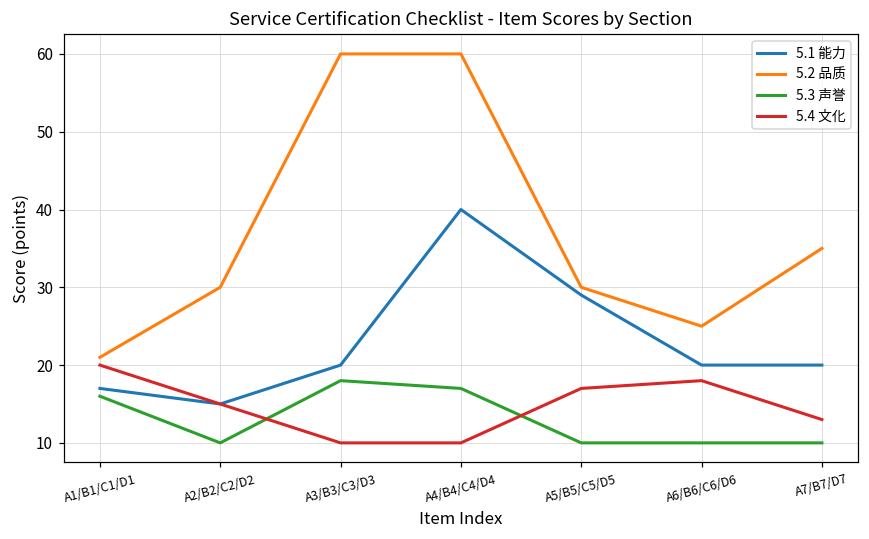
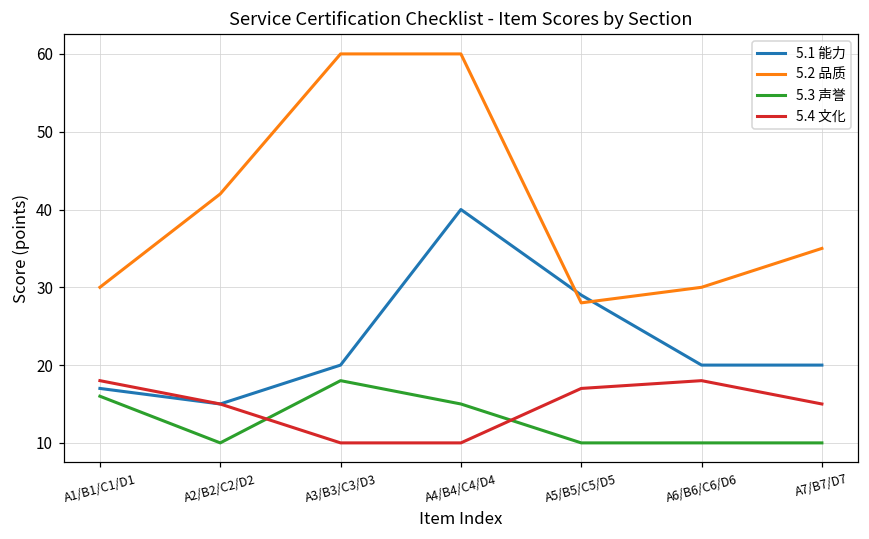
5.2 品质, A1/B1/C1/D1: 21 -> 30
5.4 文化, A1/B1/C1/D1: 20 -> 18
5.2 品质, A2/B2/C2/D2: 30 -> 42
5.3 声誉, A4/B4/C4/D4: 17 -> 15
5.2 品质, A5/B5/C5/D5: 30 -> 28
5.2 品质, A6/B6/C6/D6: 25 -> 30
5.4 文化, A7/B7/D7: 13 -> 15
